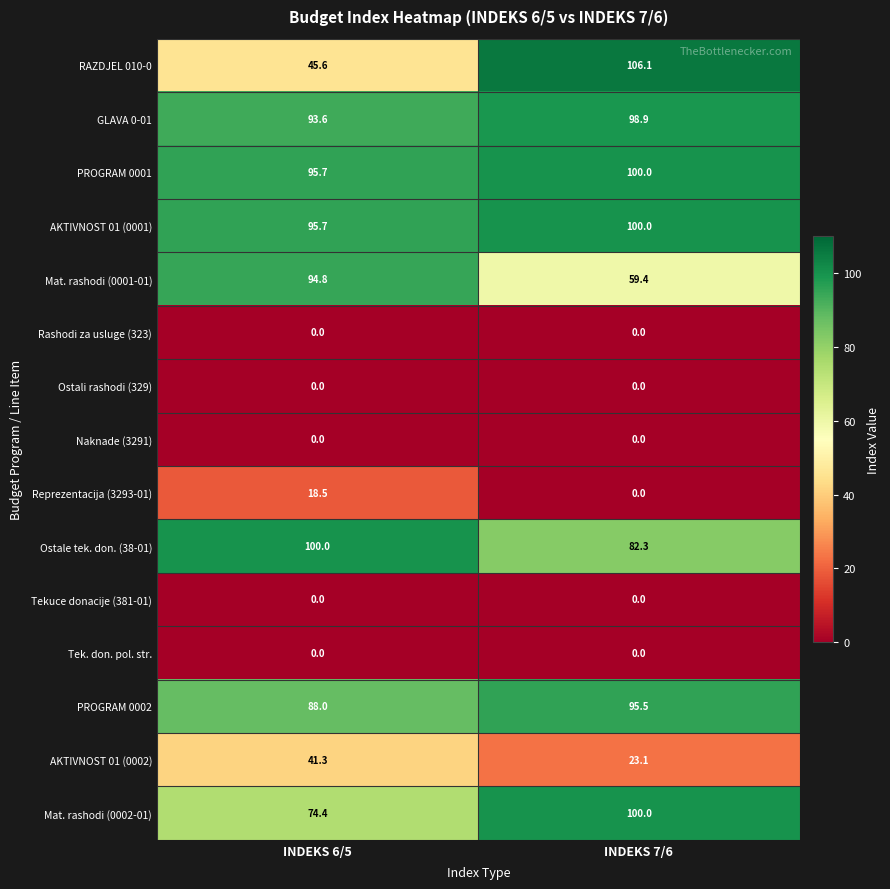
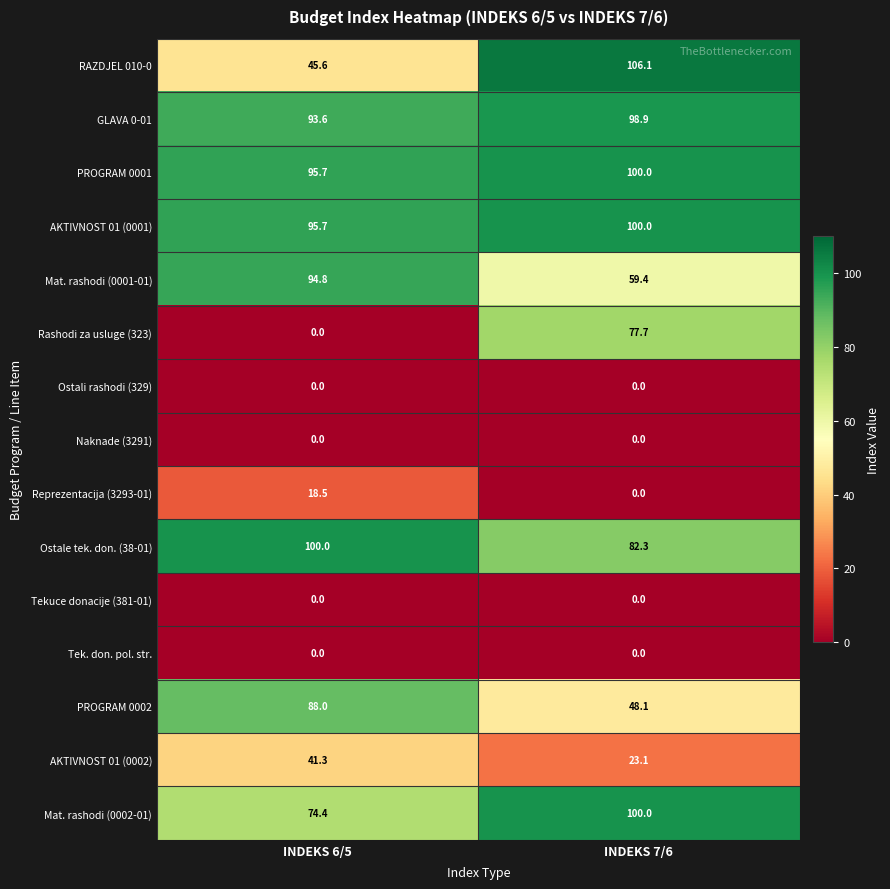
Rashodi za usluge (323), INDEKS 7/6: 0.0 -> 77.7
PROGRAM 0002, INDEKS 7/6: 95.5 -> 48.1
